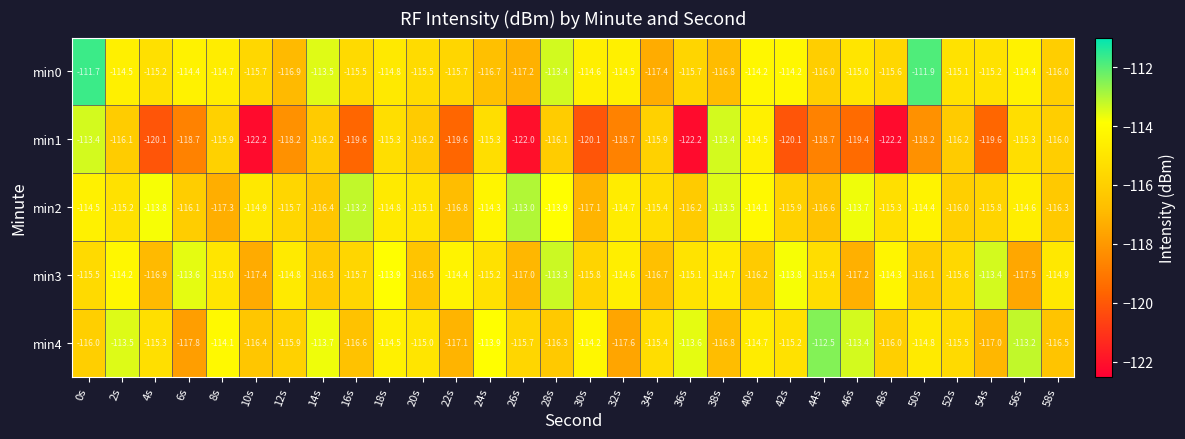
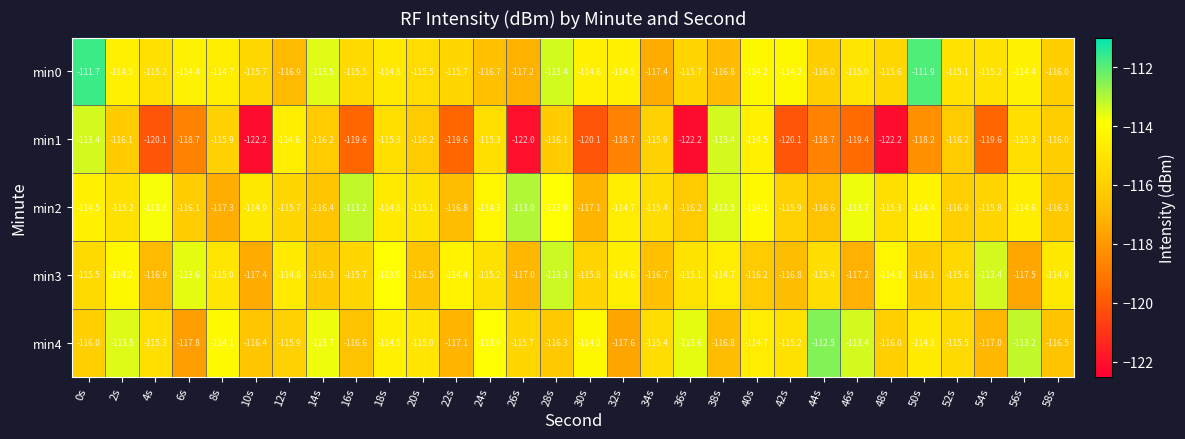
min1, 12s: -118.2 -> -114.6
min3, 42s: -113.8 -> -116.8
